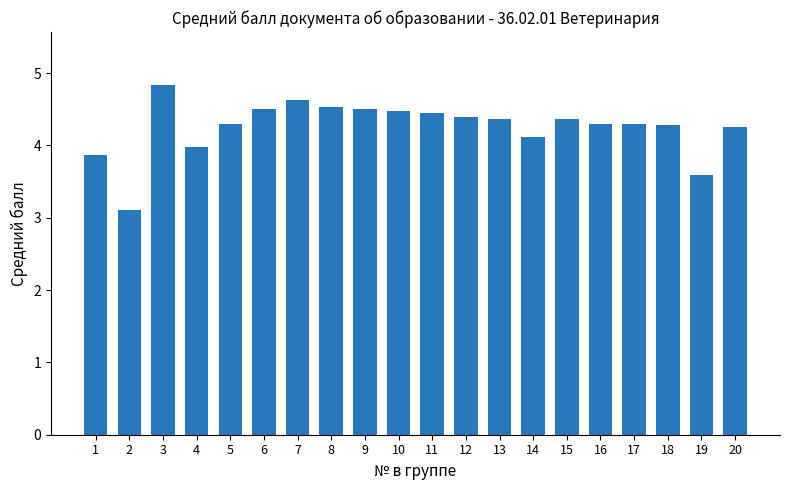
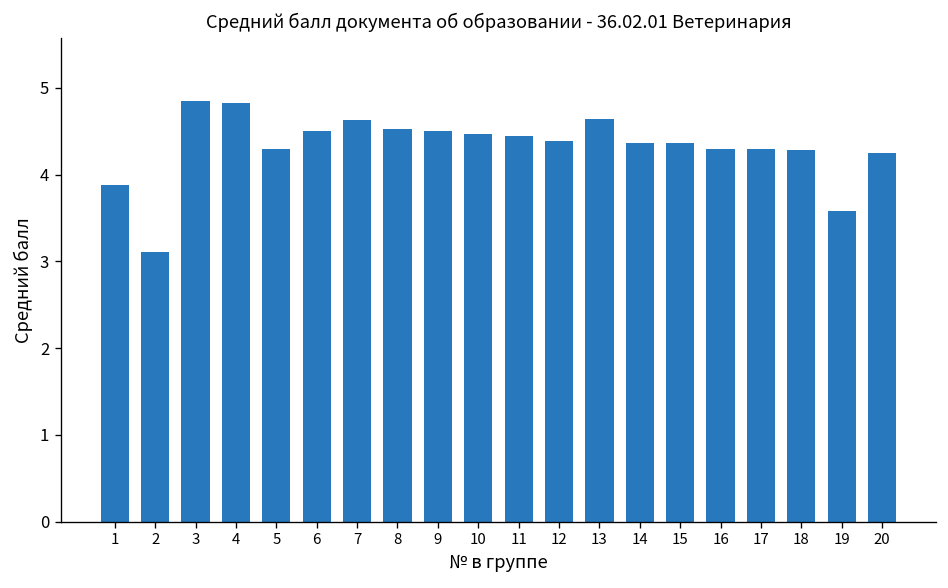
4: 4.0 -> 4.8
13: 4.4 -> 4.6
14: 4.1 -> 4.4
